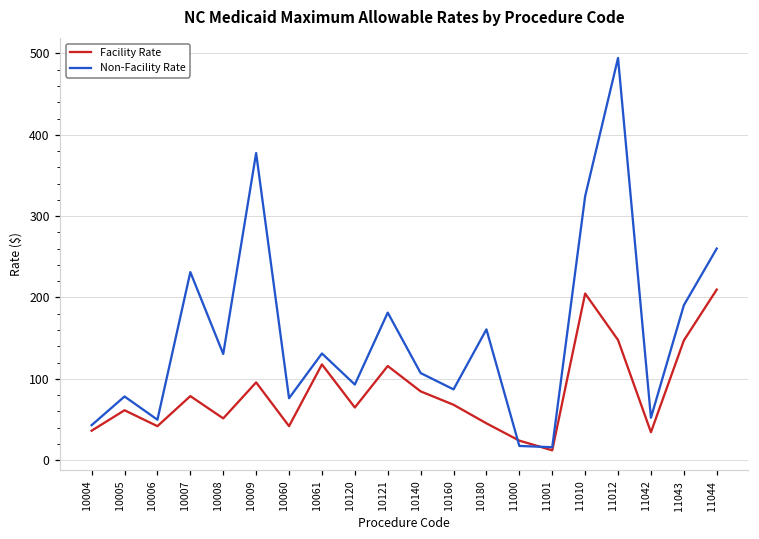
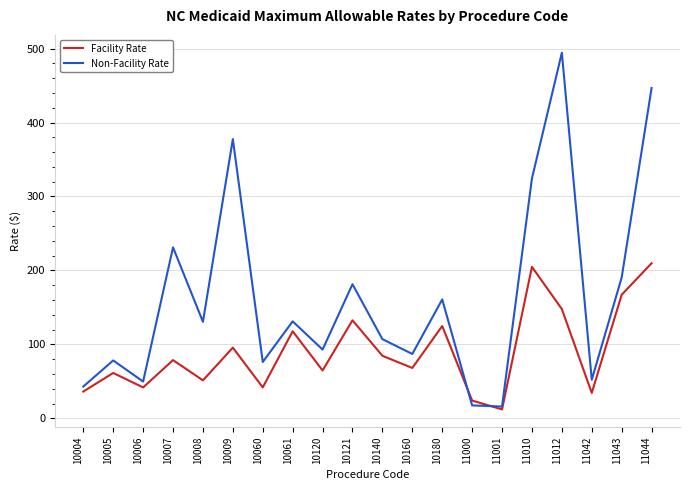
Facility Rate, 10121: 120 -> 130
Facility Rate, 10180: 50 -> 120
Facility Rate, 11043: 150 -> 170
Non-Facility Rate, 11044: 260 -> 450
